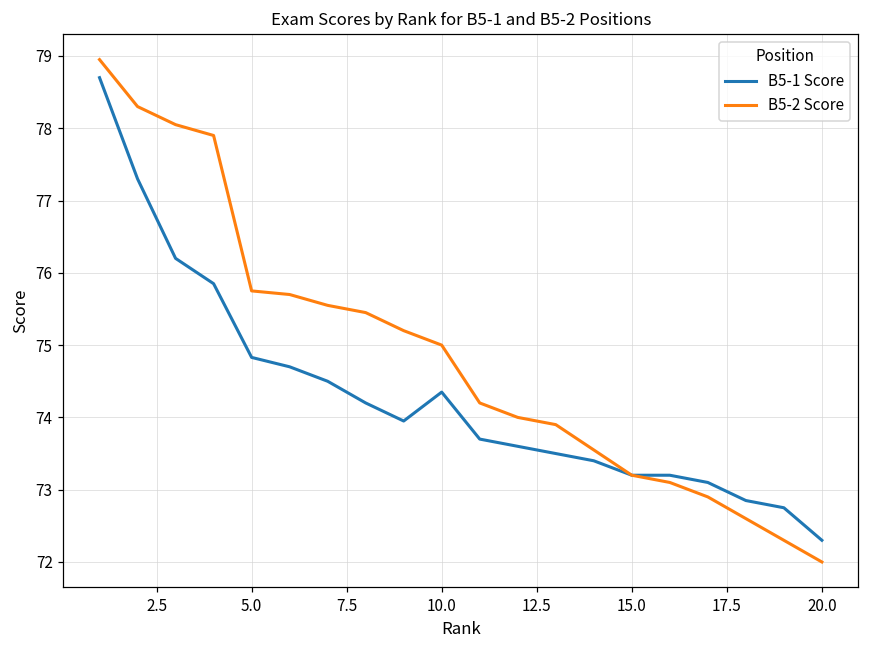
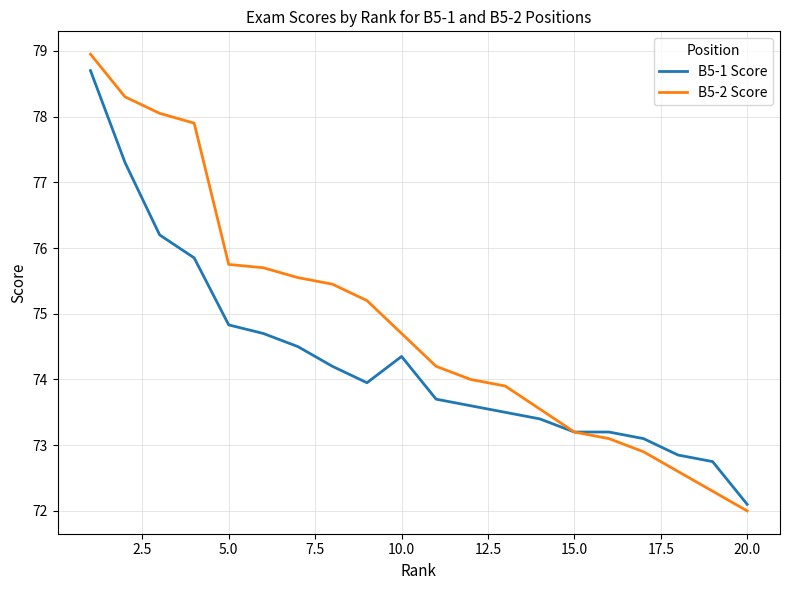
B5-2 Score, 10.0: 75.0 -> 74.7
B5-1 Score, 20.0: 72.3 -> 72.1
